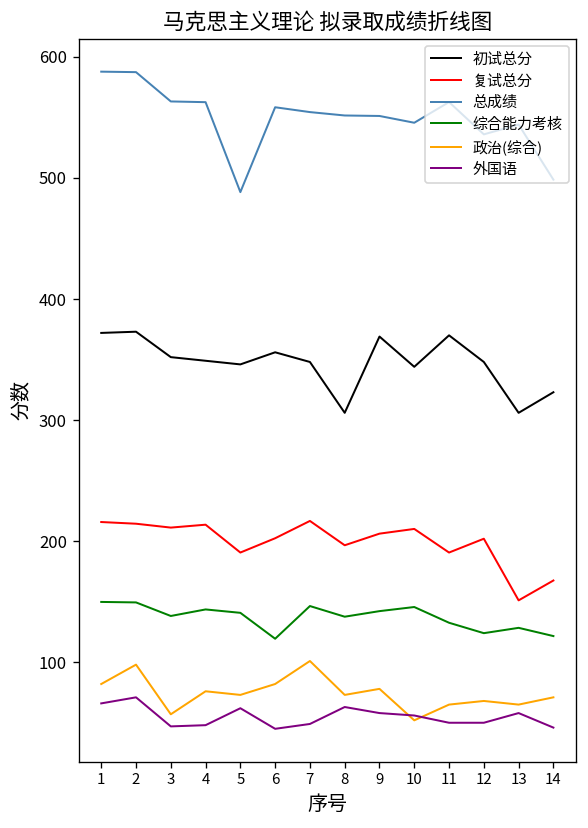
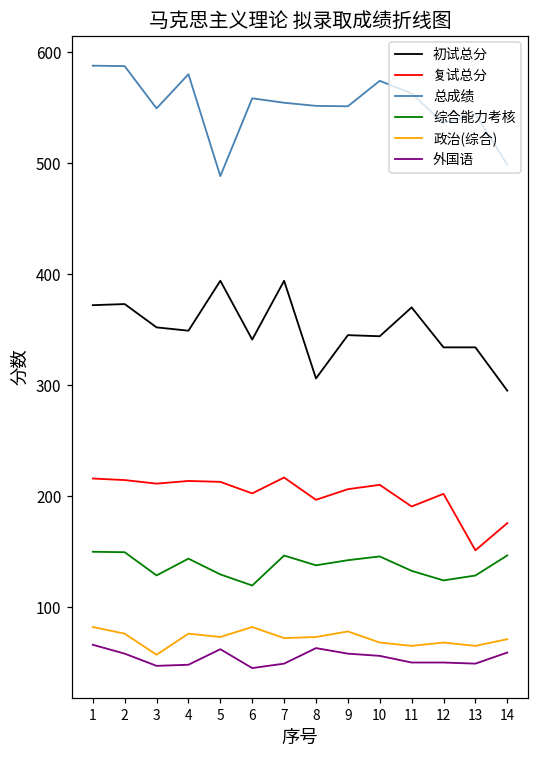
政治(综合), 2: 98 -> 76
外国语, 2: 71 -> 58
总成绩, 3: 563 -> 549
综合能力考核, 3: 138 -> 129
总成绩, 4: 563 -> 580
初试总分, 5: 346 -> 394
复试总分, 5: 191 -> 213
综合能力考核, 5: 141 -> 129
初试总分, 6: 356 -> 341
初试总分, 7: 348 -> 394
政治(综合), 7: 101 -> 72
初试总分, 9: 369 -> 345
总成绩, 10: 546 -> 574
政治(综合), 10: 52 -> 68
初试总分, 12: 348 -> 334
初试总分, 13: 306 -> 334
外国语, 13: 58 -> 49
初试总分, 14: 323 -> 295
复试总分, 14: 168 -> 176
综合能力考核, 14: 122 -> 147
外国语, 14: 46 -> 59
